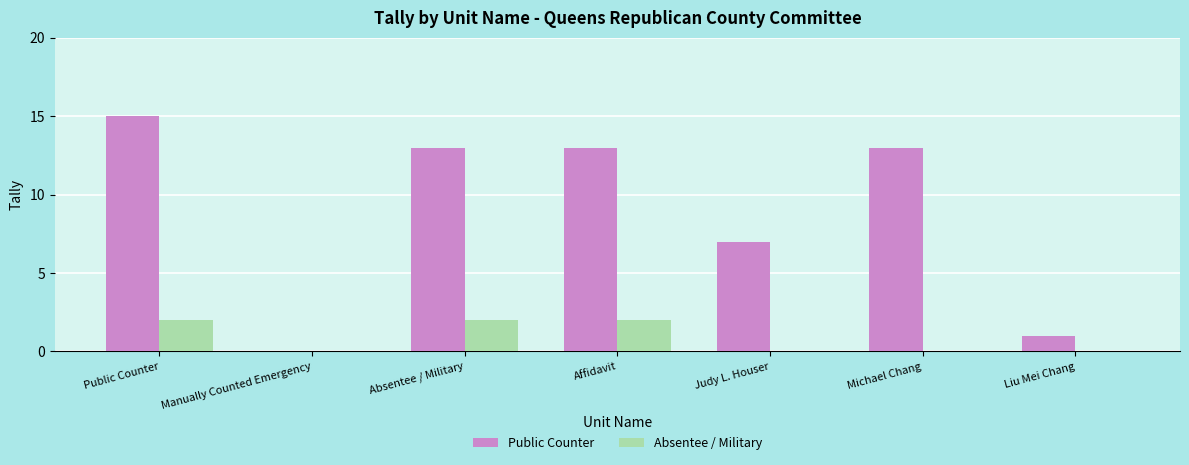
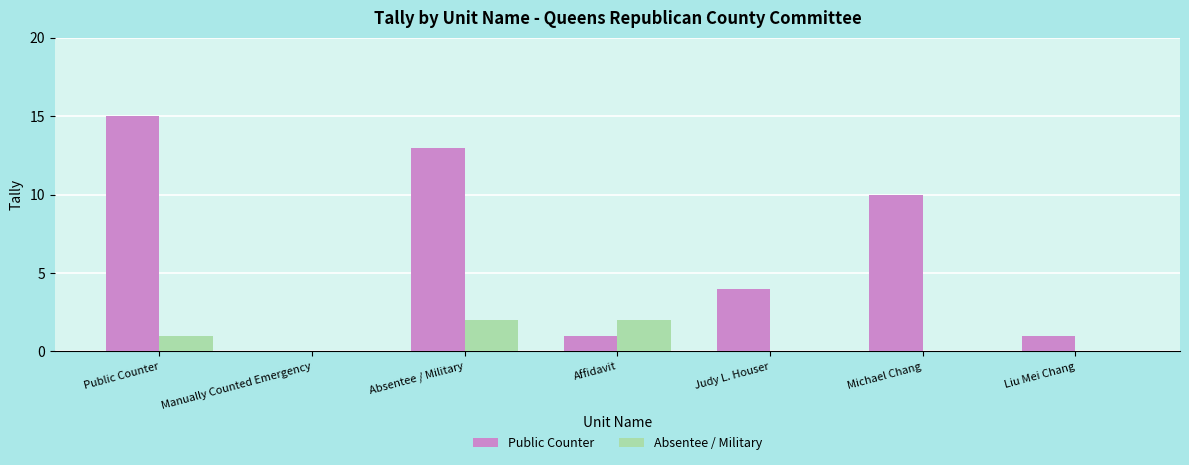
Absentee / Military, Public Counter: 2 -> 1
Public Counter, Affidavit: 13 -> 1
Public Counter, Judy L. Houser: 7 -> 4
Public Counter, Michael Chang: 13 -> 10
